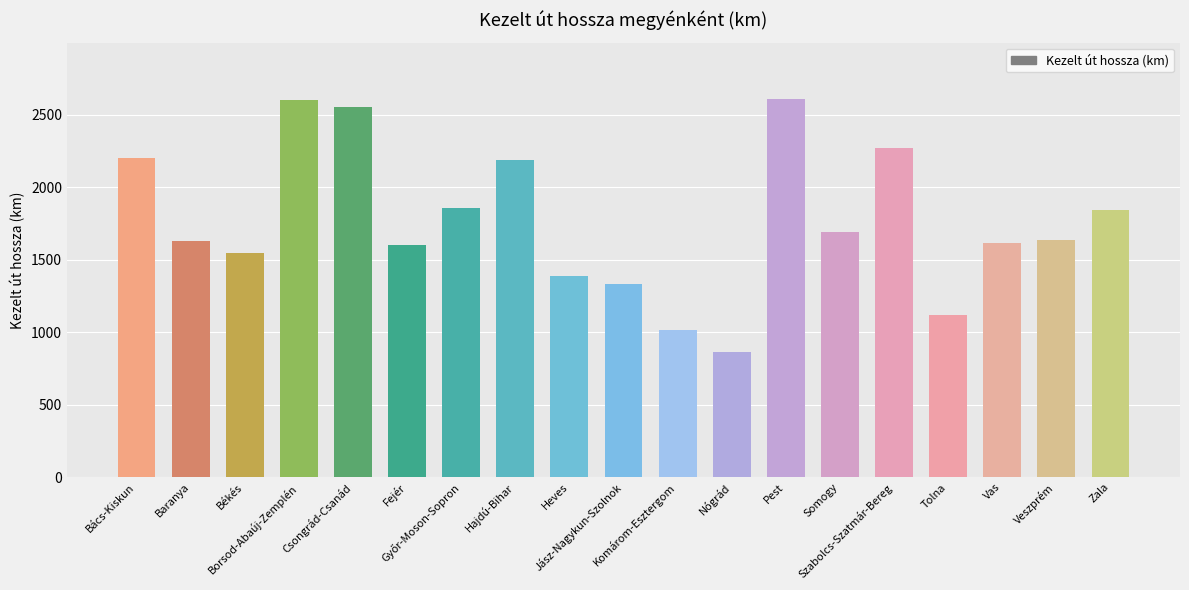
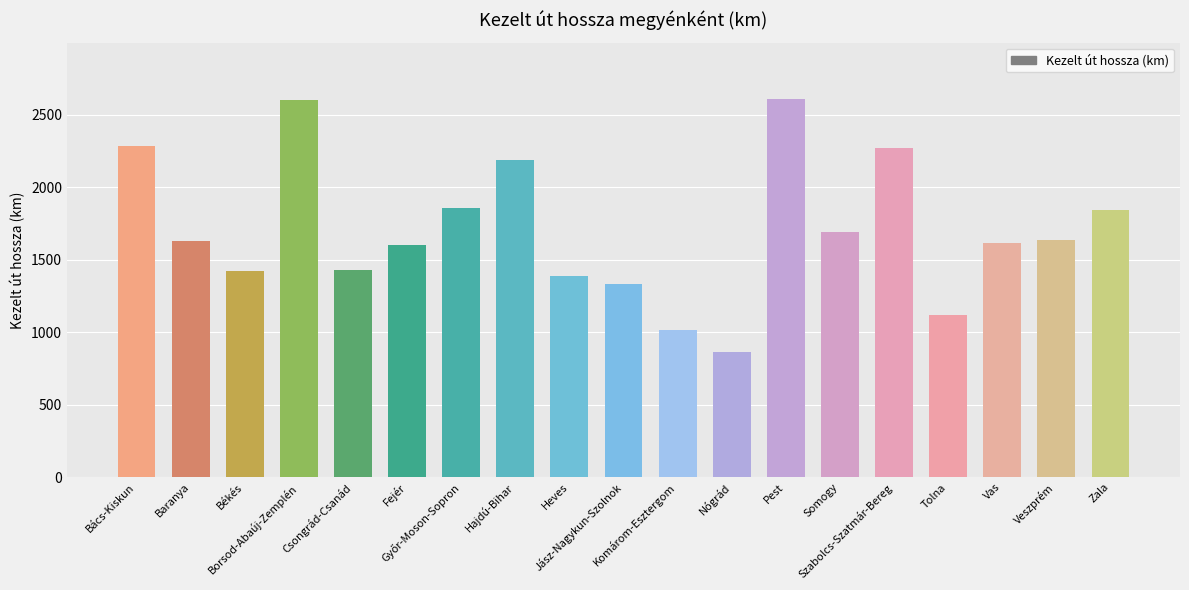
Bács-Kiskun: 2200 -> 2280
Békés: 1540 -> 1430
Csongrád-Csanád: 2560 -> 1430
